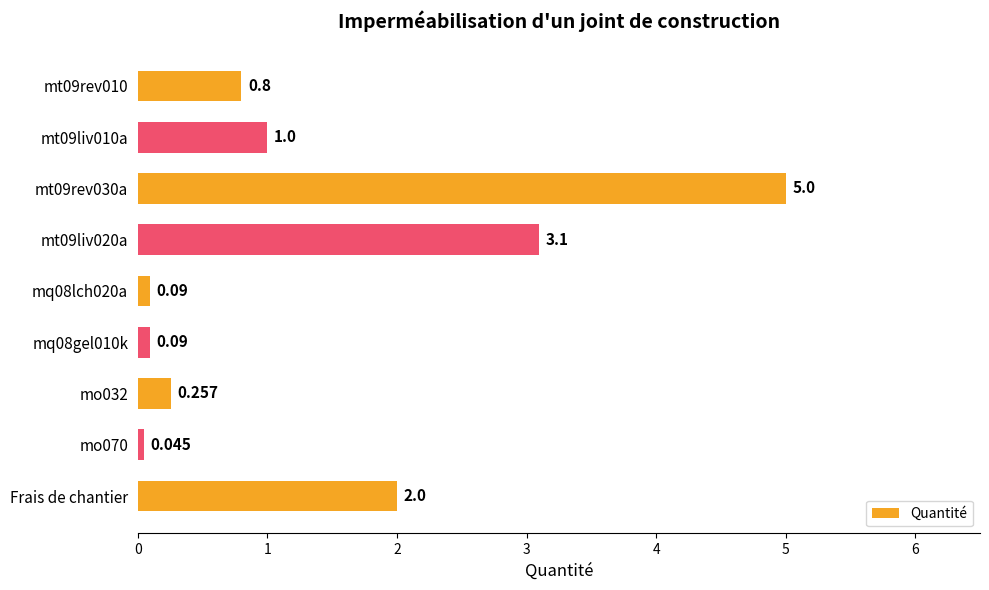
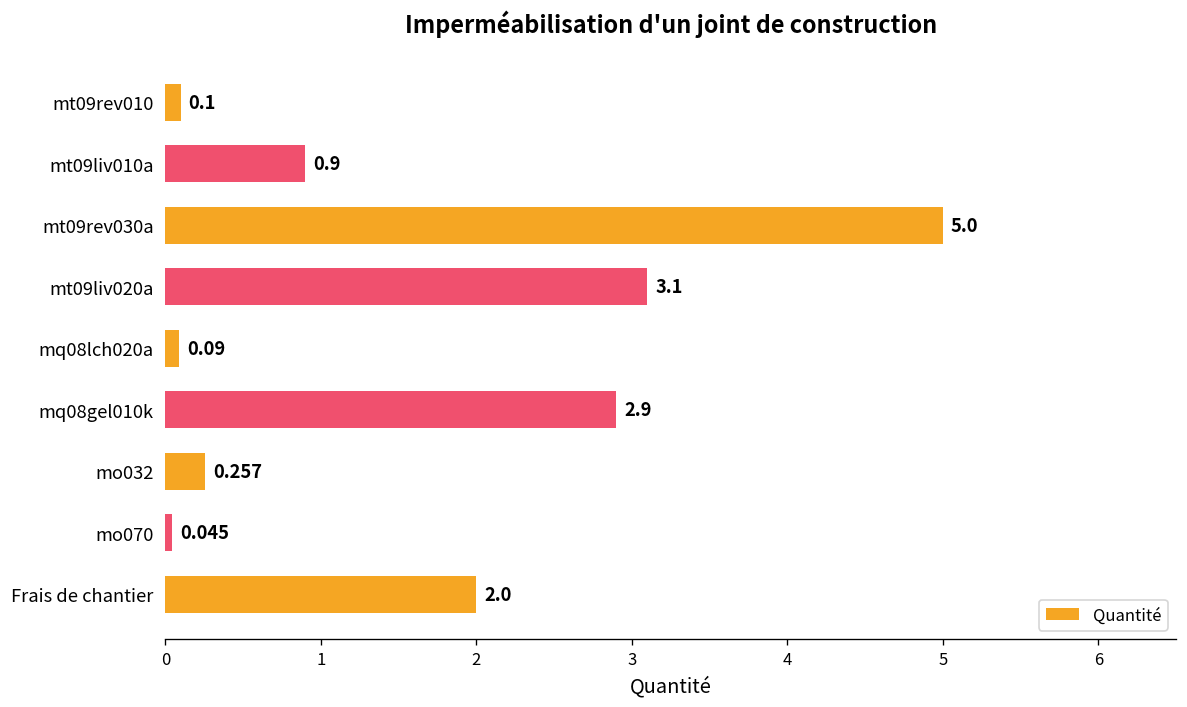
mt09rev010: 0.8 -> 0.1
mt09liv010a: 1.0 -> 0.9
mq08gel010k: 0.09 -> 2.9
